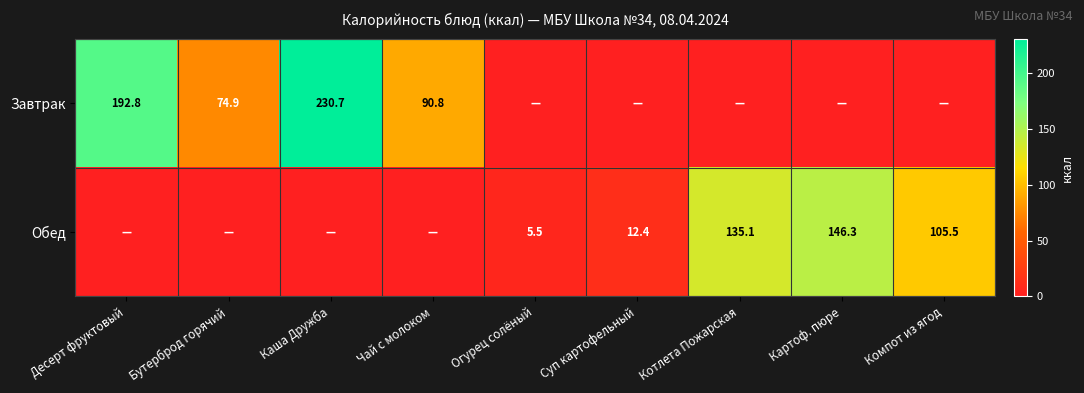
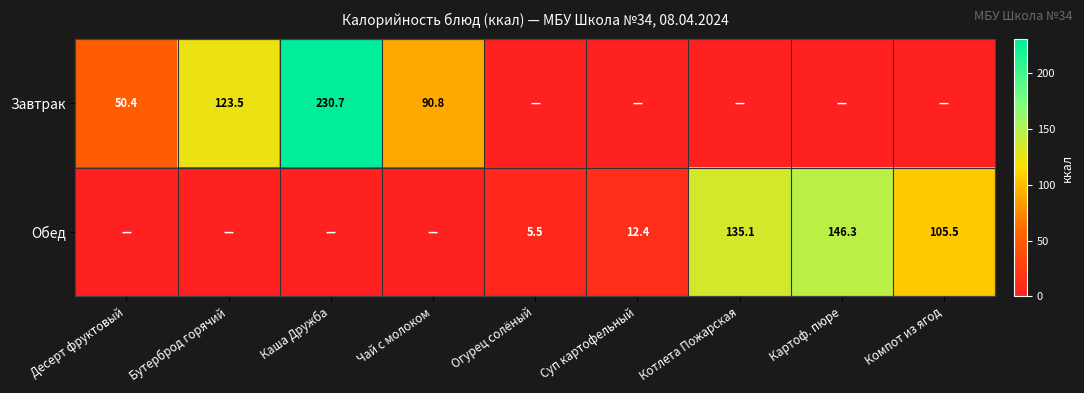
Завтрак, Десерт фруктовый: 192.8 -> 50.4
Завтрак, Бутерброд горячий: 74.9 -> 123.5
